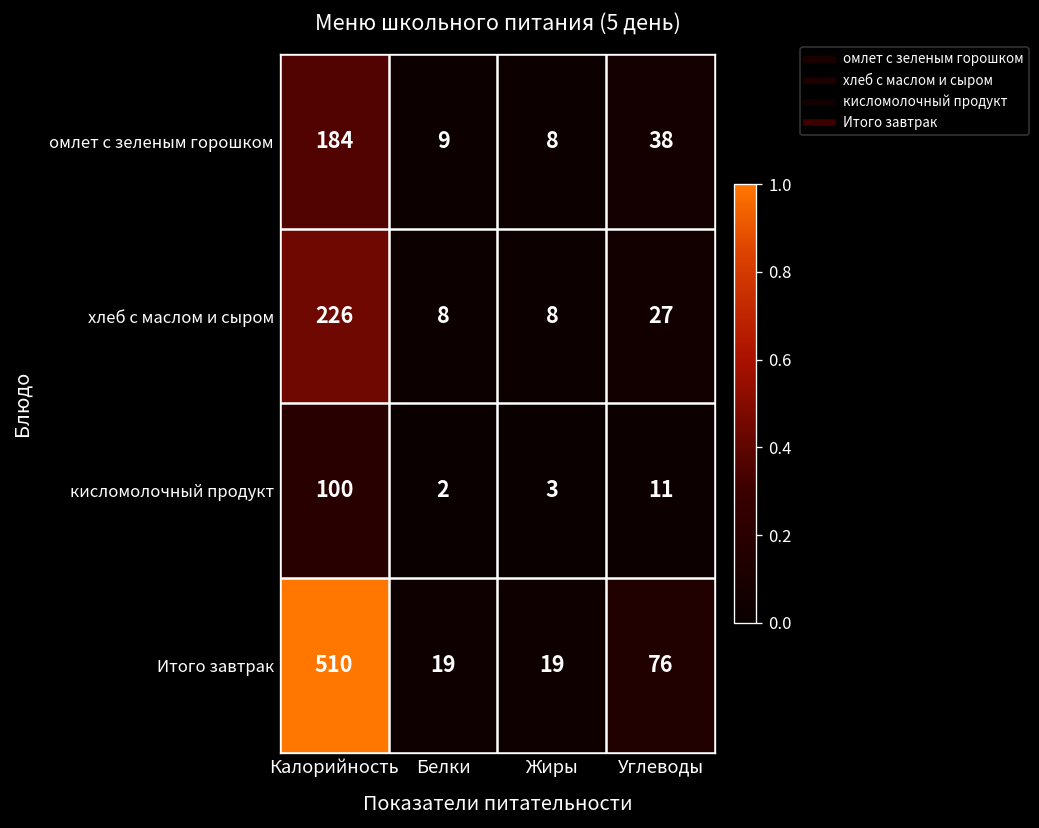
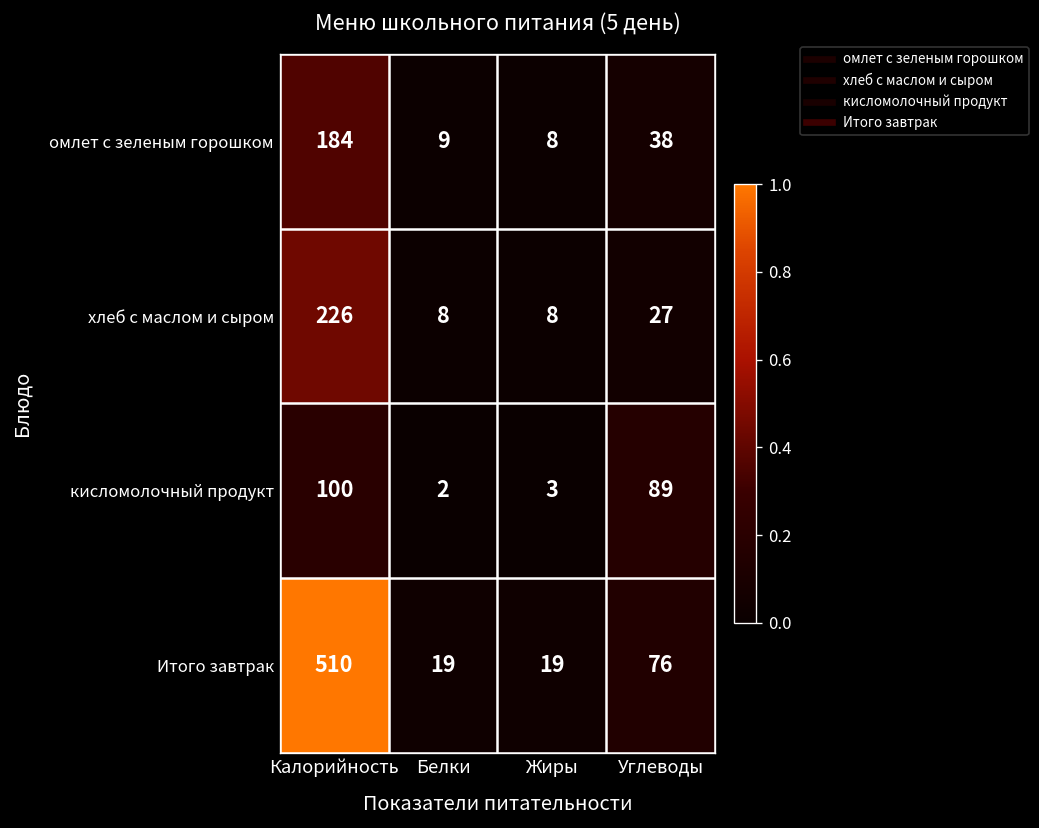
кисломолочный продукт, Углеводы: 11 -> 89
